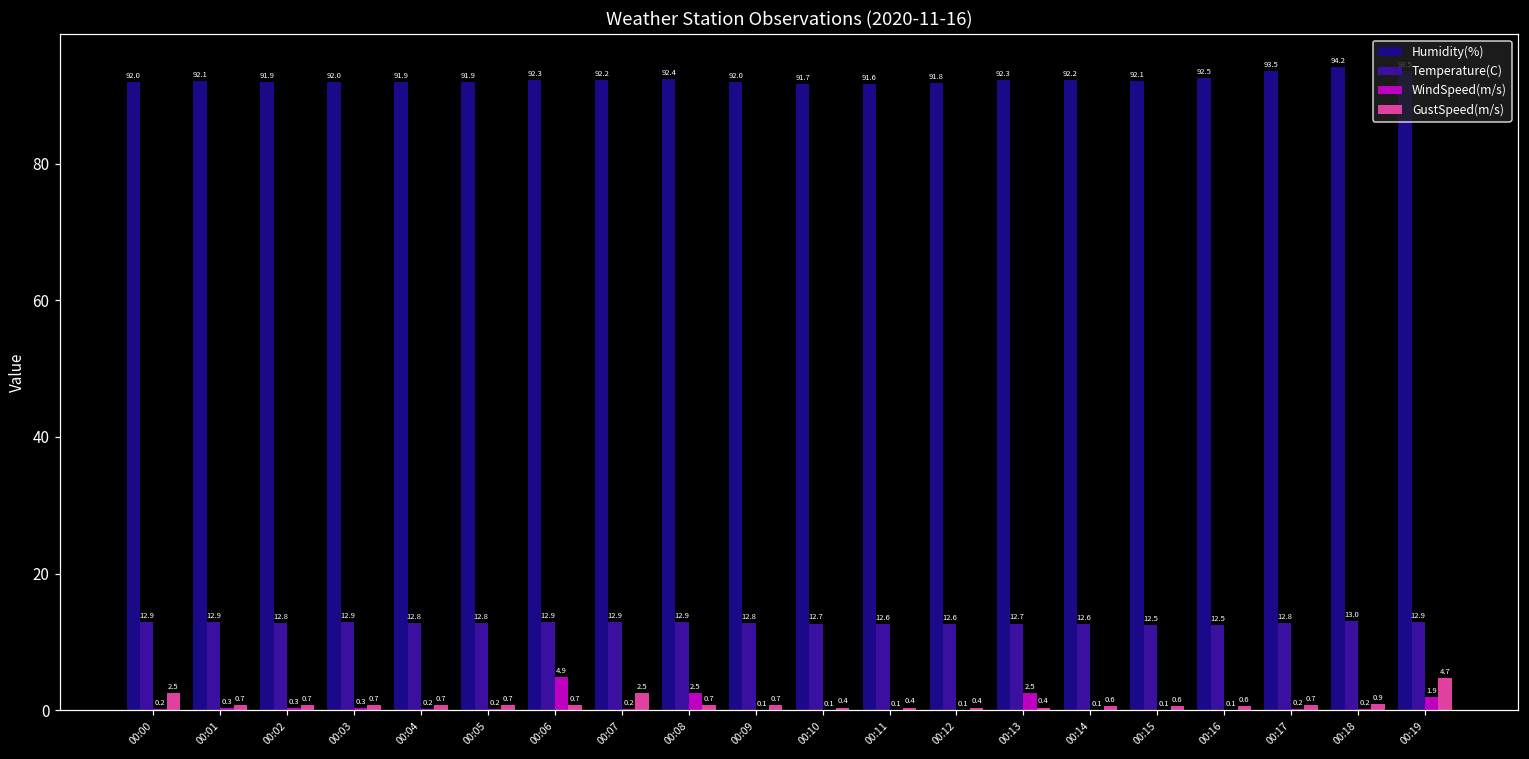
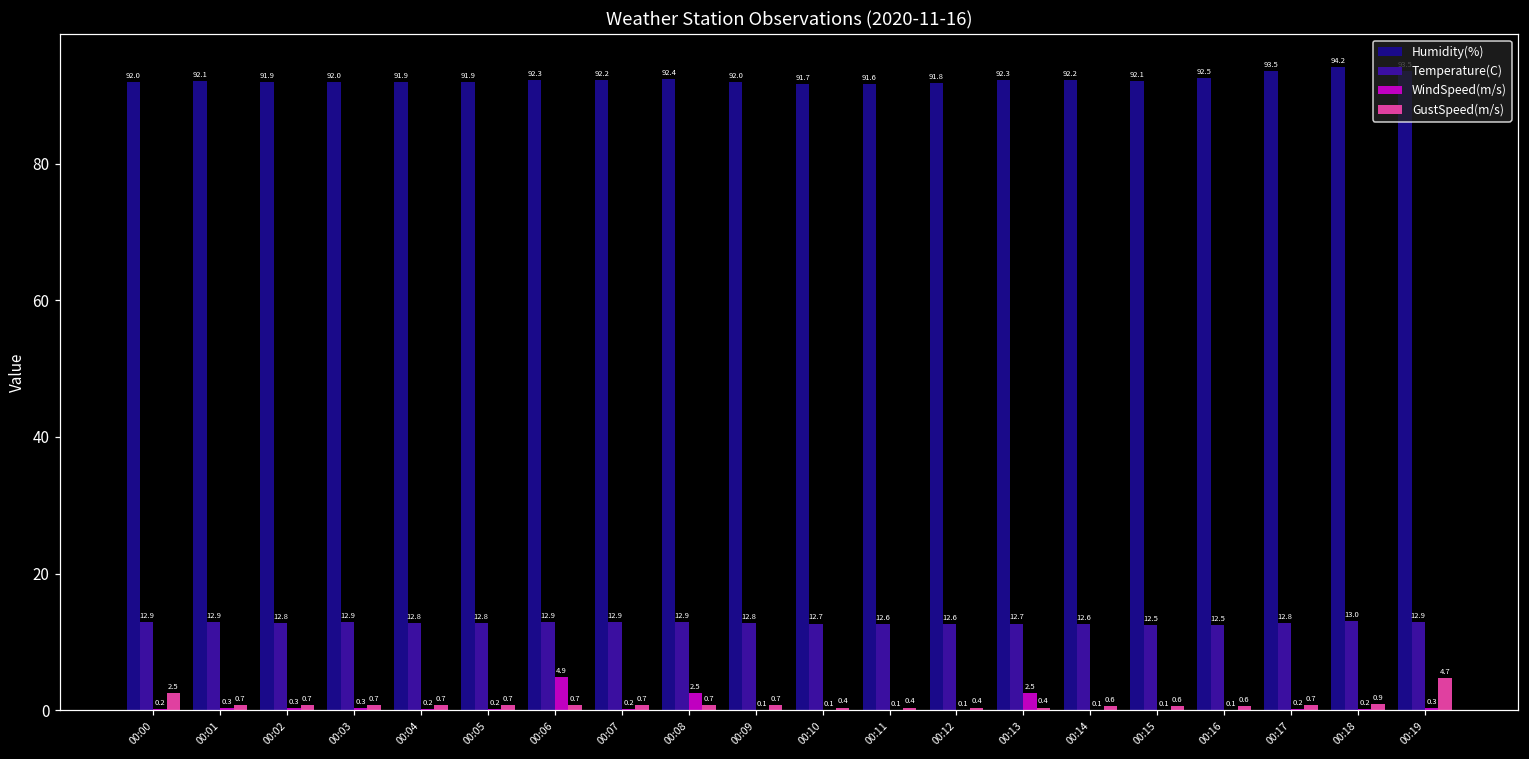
GustSpeed(m/s), 00:07: 2.5 -> 0.7
WindSpeed(m/s), 00:19: 1.9 -> 0.3
